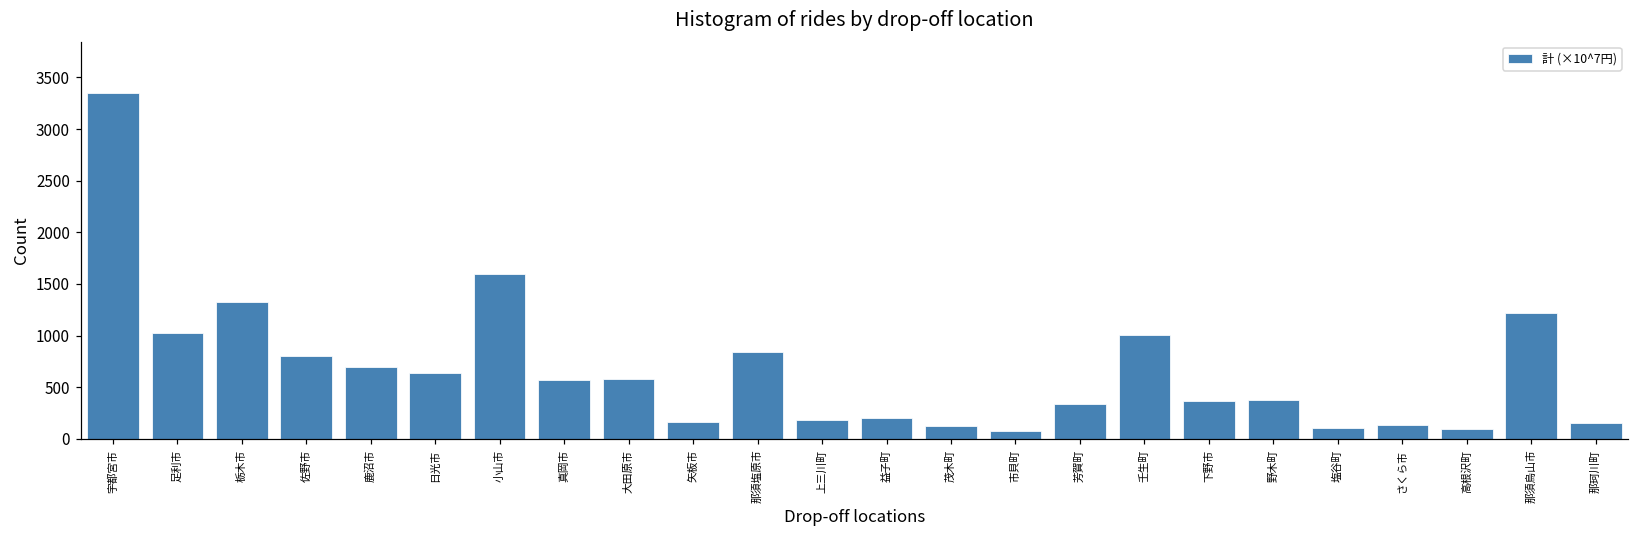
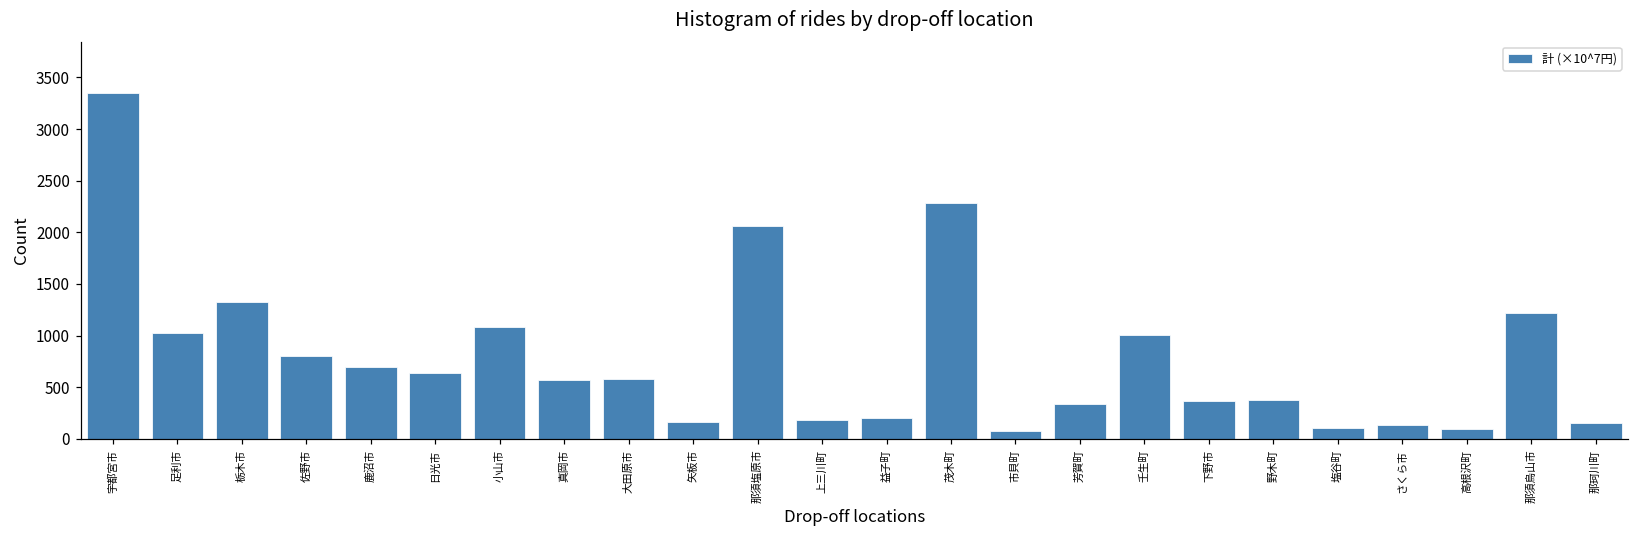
小山市: 1600 -> 1100
那須塩原市: 800 -> 2100
茂木町: 100 -> 2300
